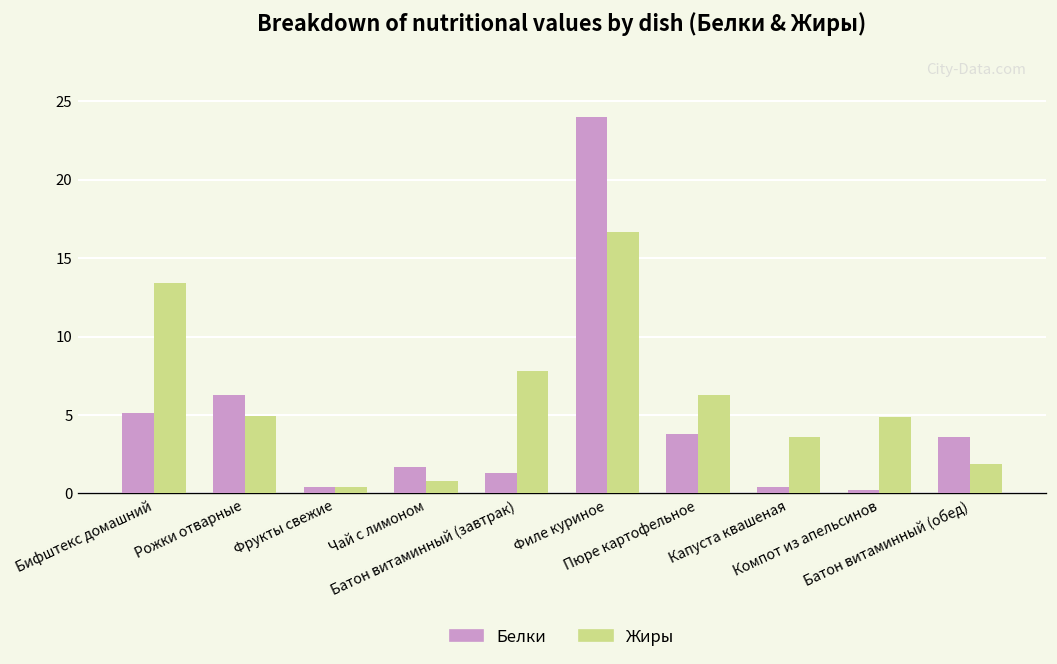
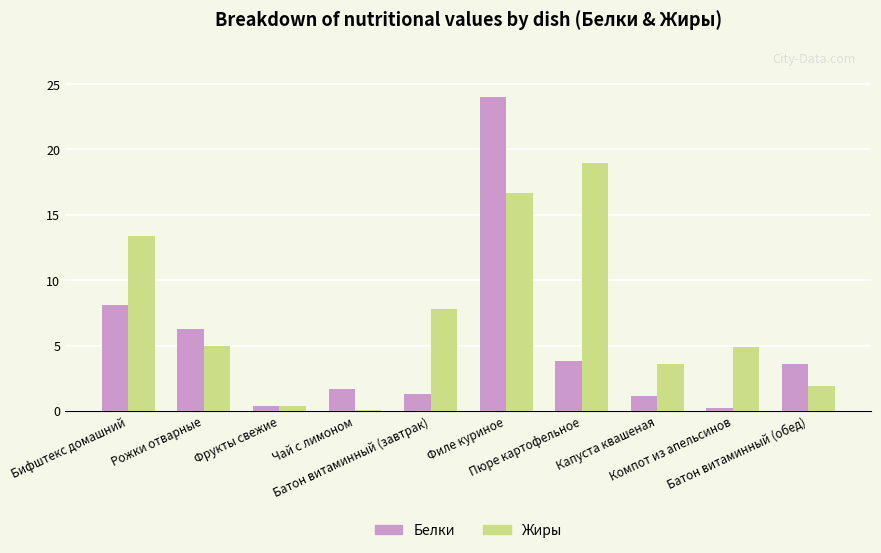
Белки, Бифштекс домашний: 5.1 -> 8.1
Жиры, Чай с лимоном: 0.8 -> 0.1
Жиры, Пюре картофельное: 6.3 -> 19.0
Белки, Капуста квашеная: 0.4 -> 1.1
